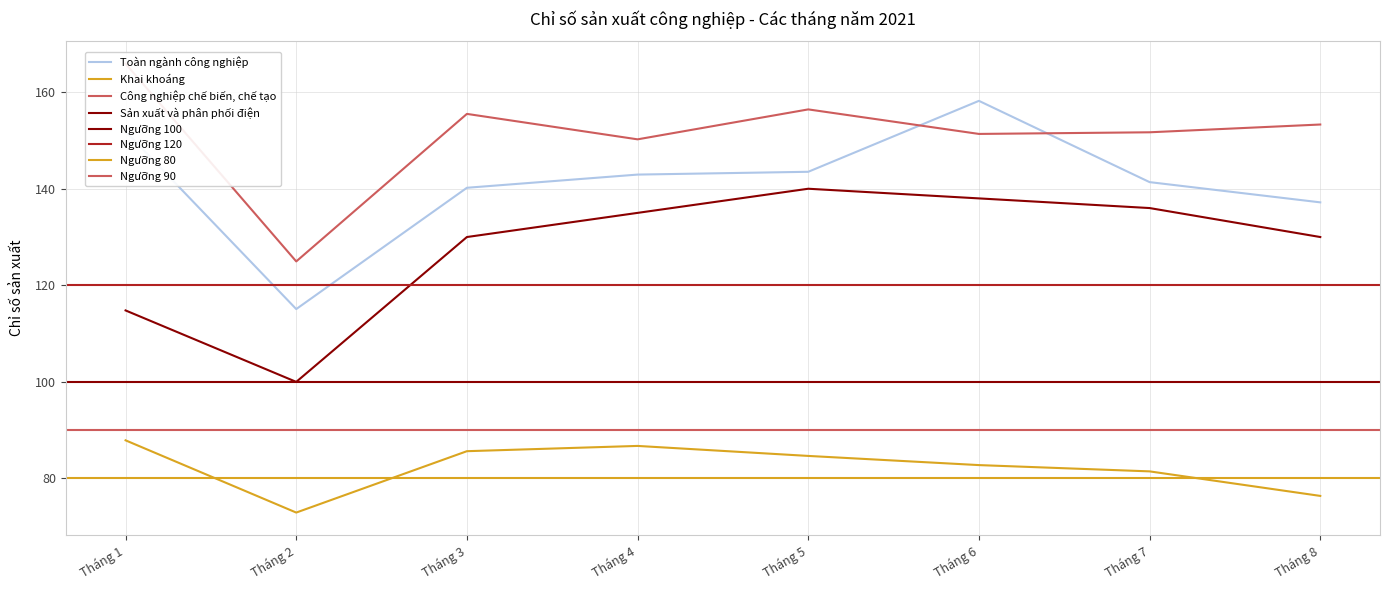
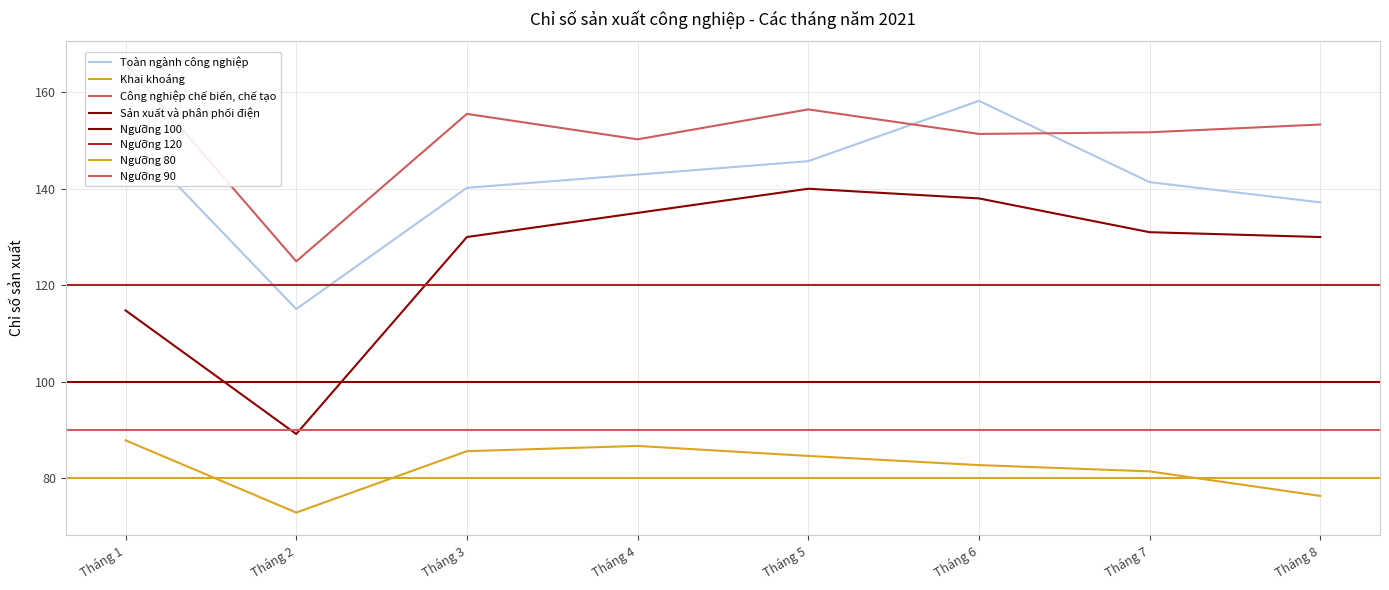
Sản xuất và phân phối điện, Tháng 2: 100 -> 89
Toàn ngành công nghiệp, Tháng 5: 144 -> 146
Sản xuất và phân phối điện, Tháng 7: 136 -> 131
